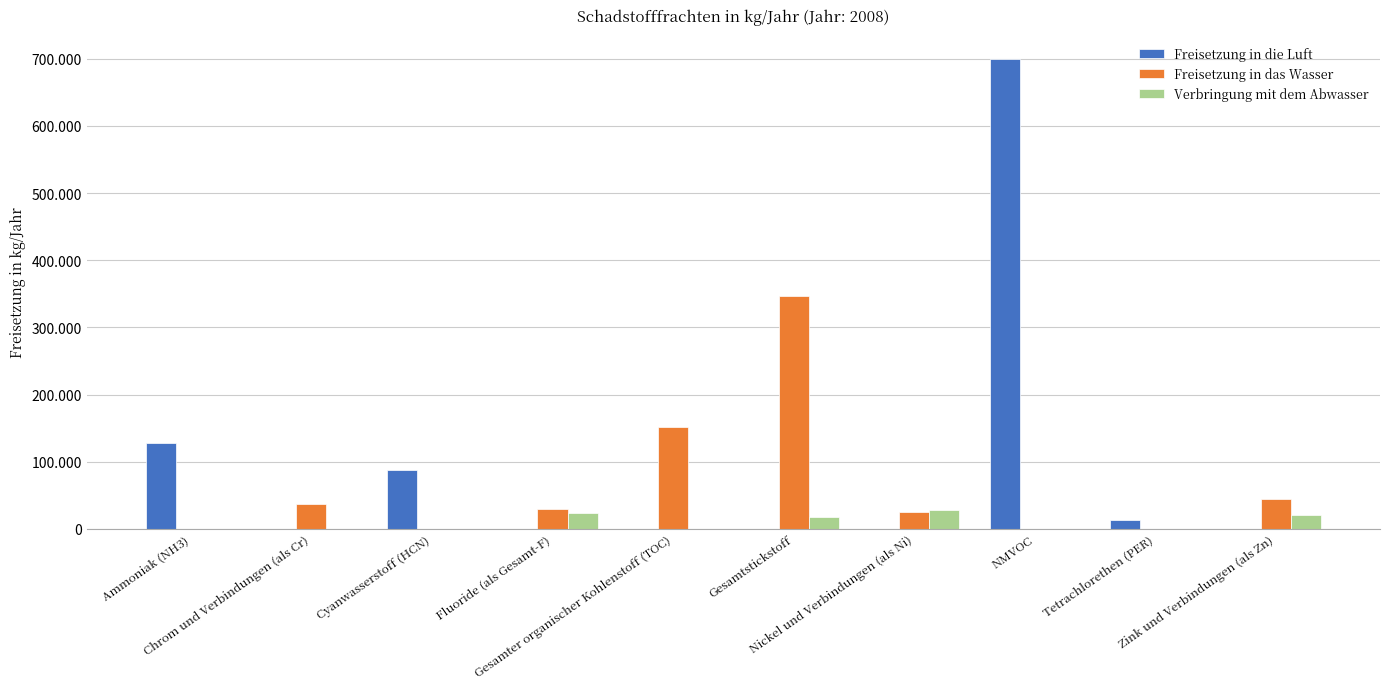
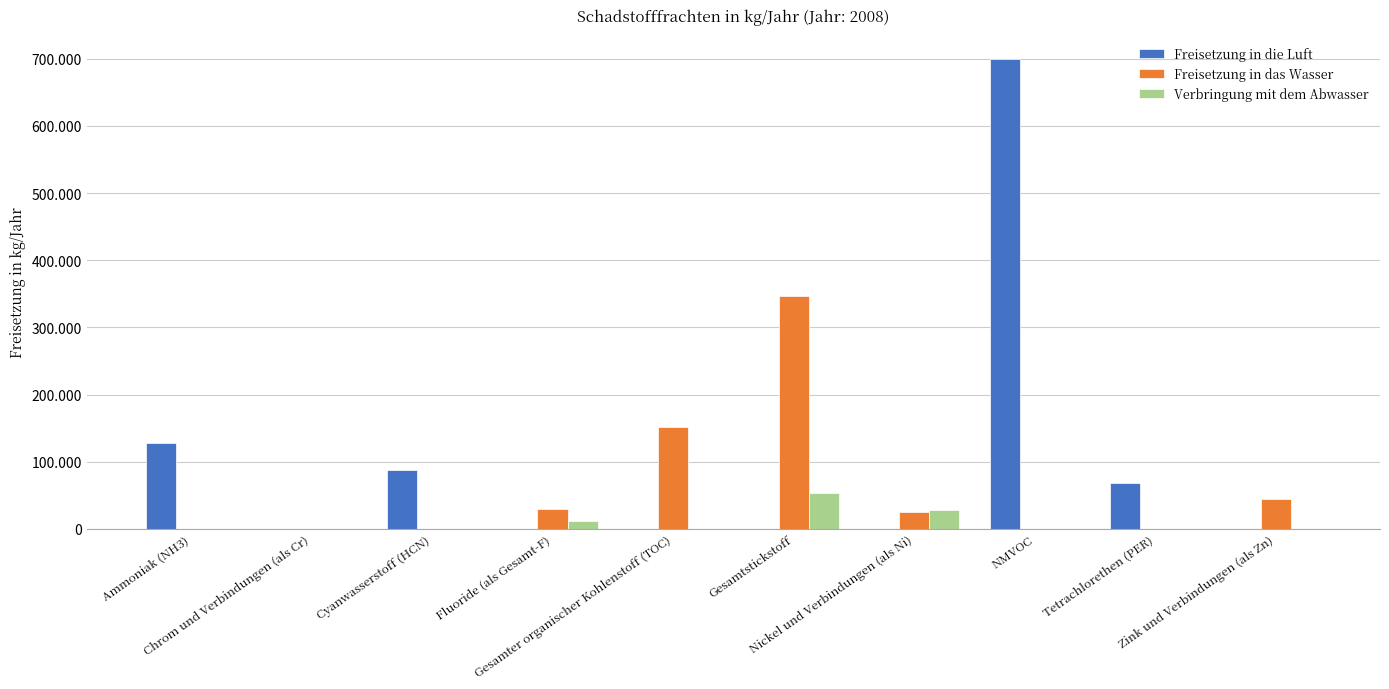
Freisetzung in das Wasser, Chrom und Verbindungen (als Cr): 40 -> 0
Verbringung mit dem Abwasser, Fluoride (als Gesamt-F): 20 -> 10
Verbringung mit dem Abwasser, Gesamtstickstoff: 20 -> 50
Freisetzung in die Luft, Tetrachlorethen (PER): 10 -> 70
Verbringung mit dem Abwasser, Zink und Verbindungen (als Zn): 20 -> 0
